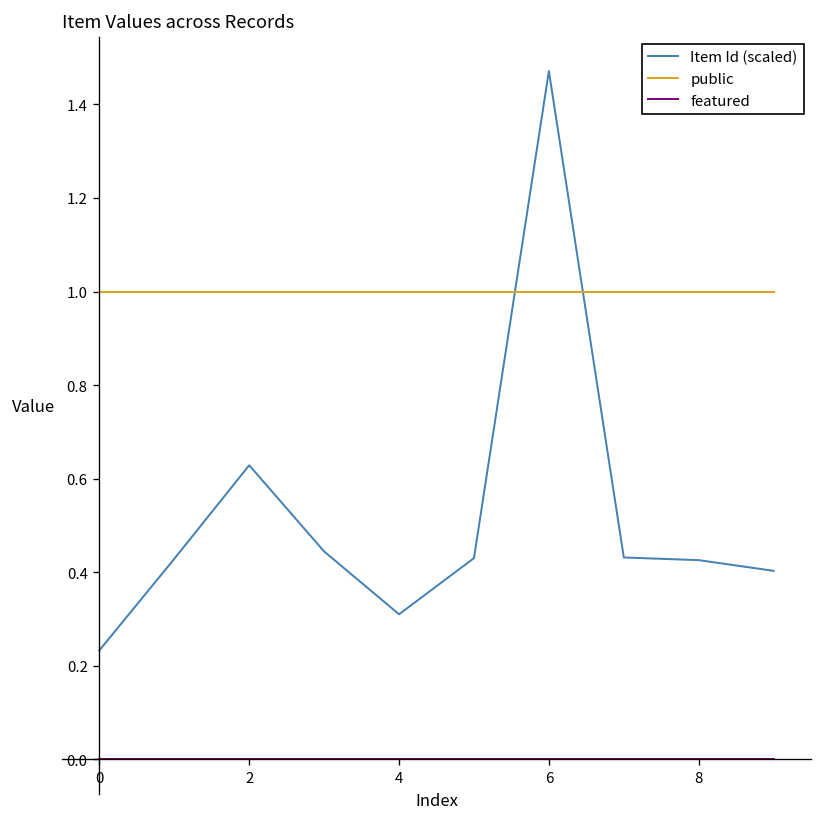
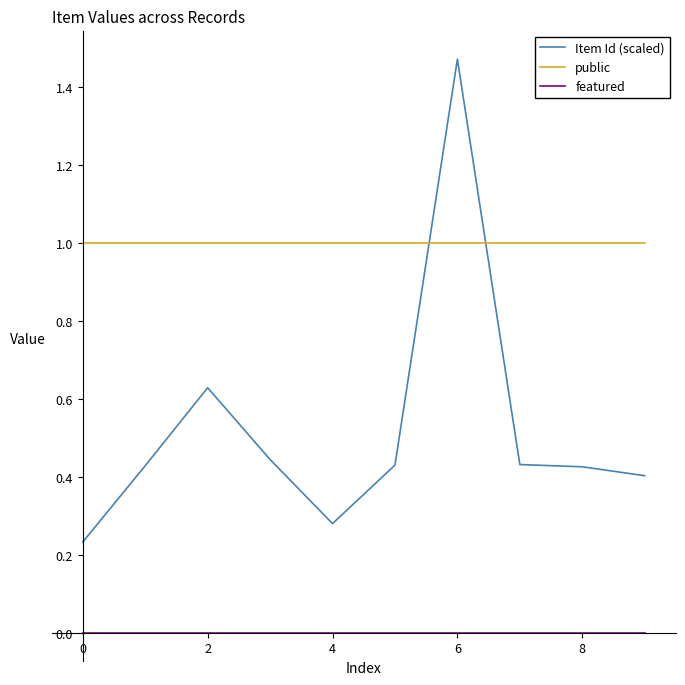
Item Id (scaled), 4: 0.31 -> 0.28
